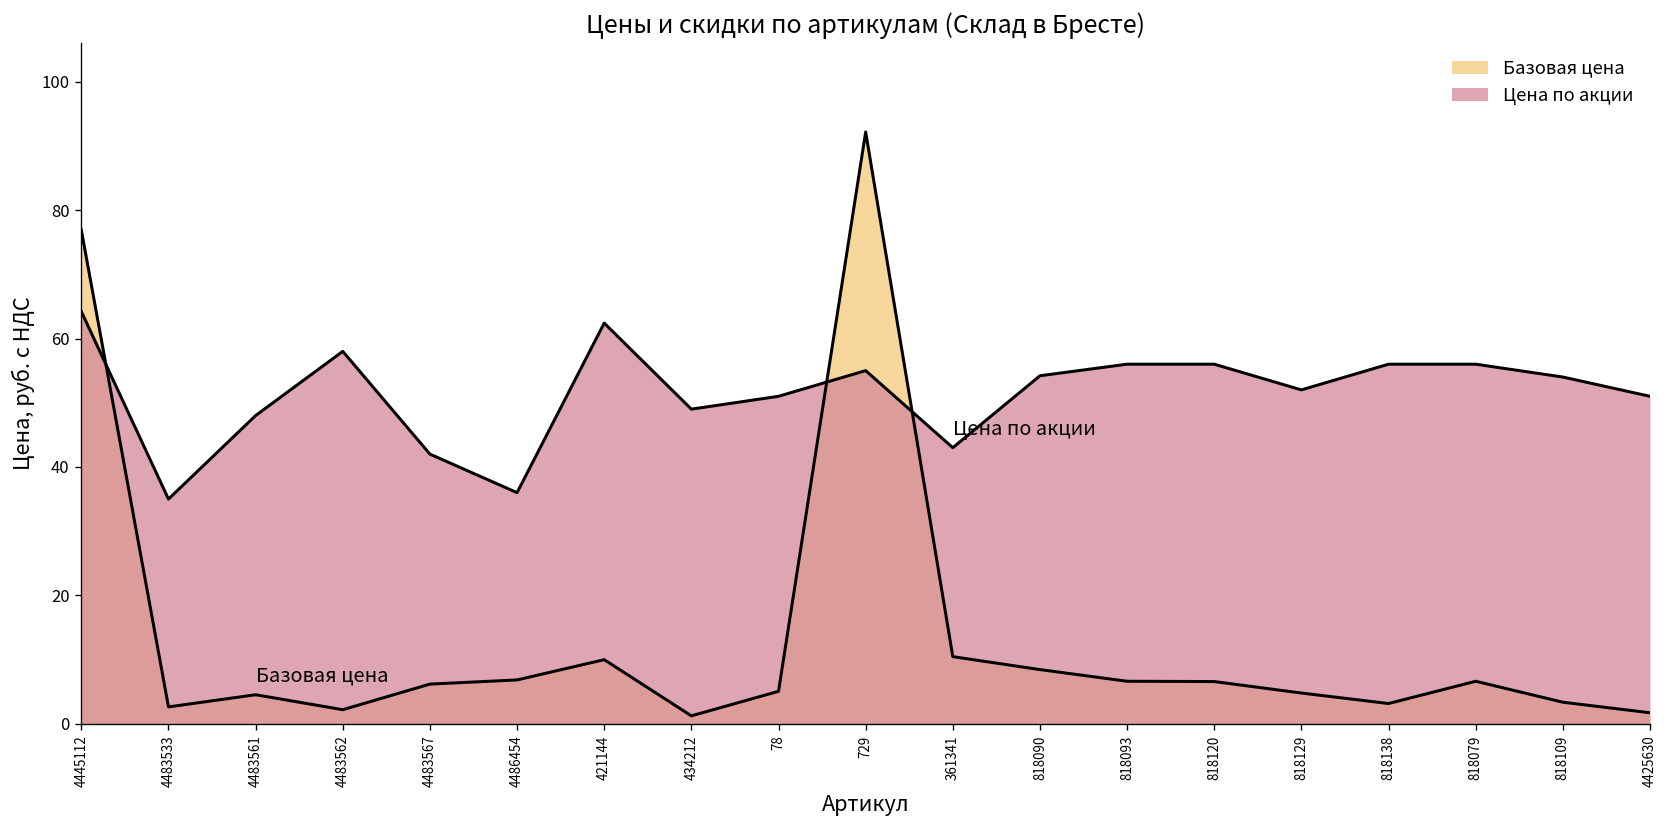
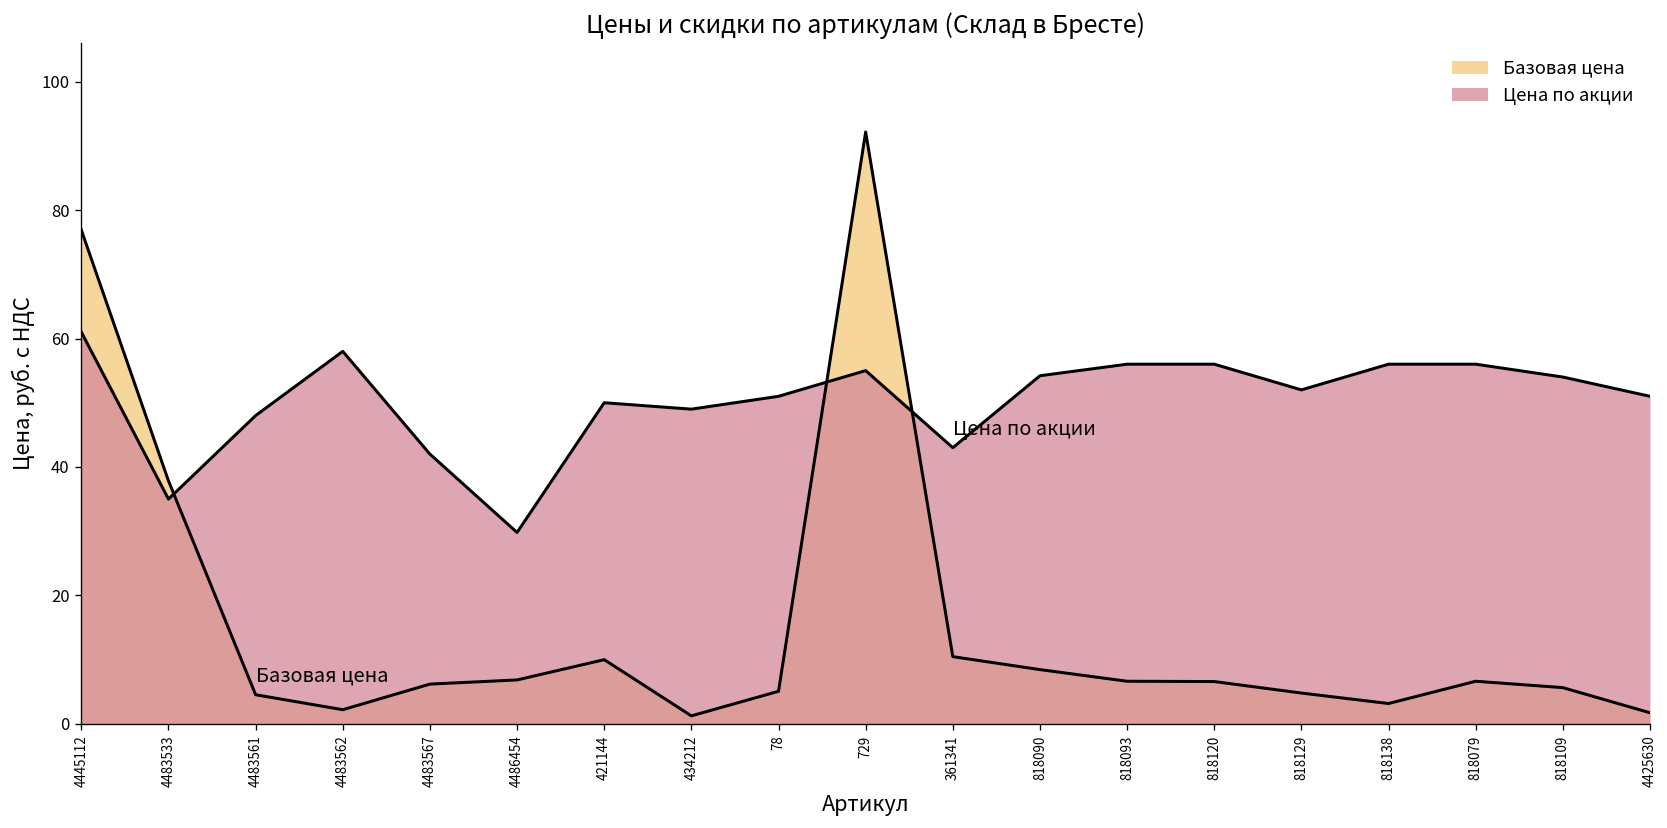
Цена по акции, 4445112: 64 -> 61
Базовая цена, 4483533: 3 -> 38
Цена по акции, 4486454: 36 -> 30
Цена по акции, 421144: 62 -> 50
Базовая цена, 818109: 3 -> 6
